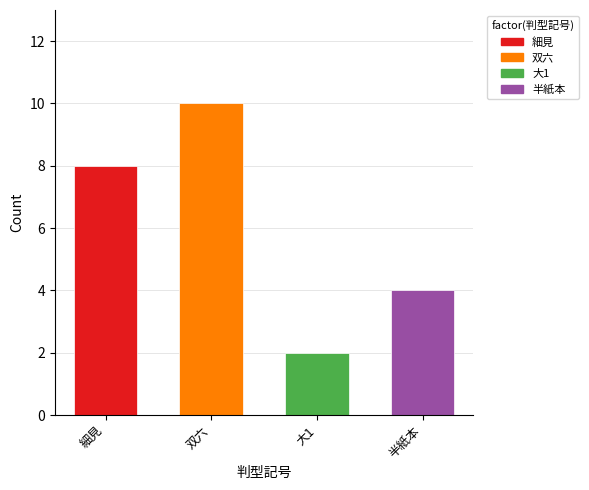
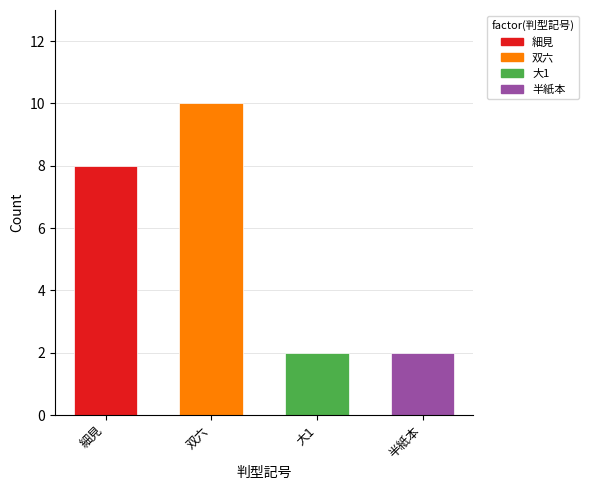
半紙本: 4 -> 2
